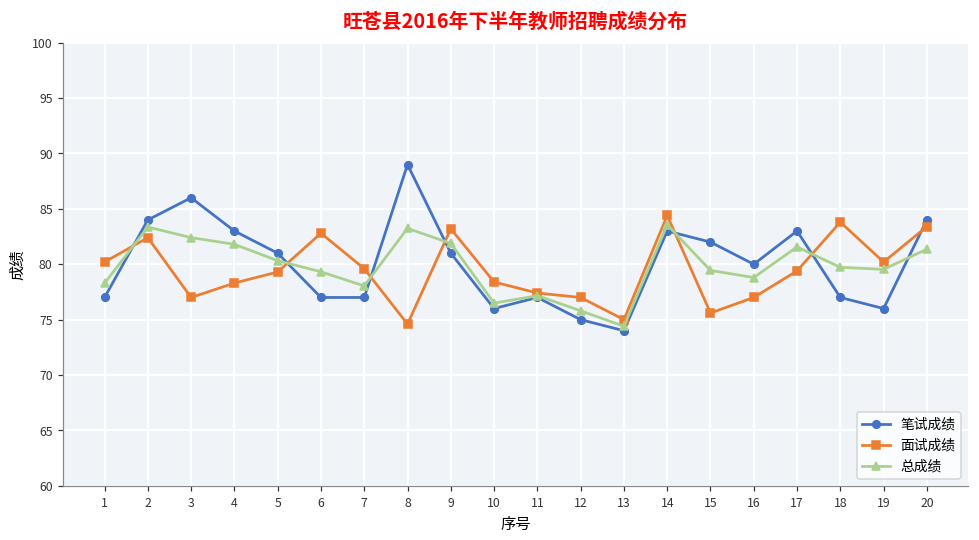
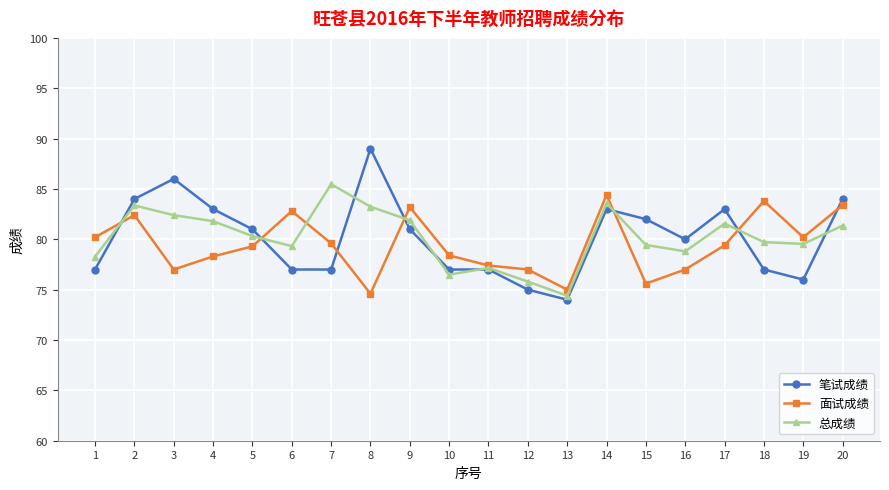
总成绩, 7: 78.0 -> 85.5
笔试成绩, 10: 76 -> 77
